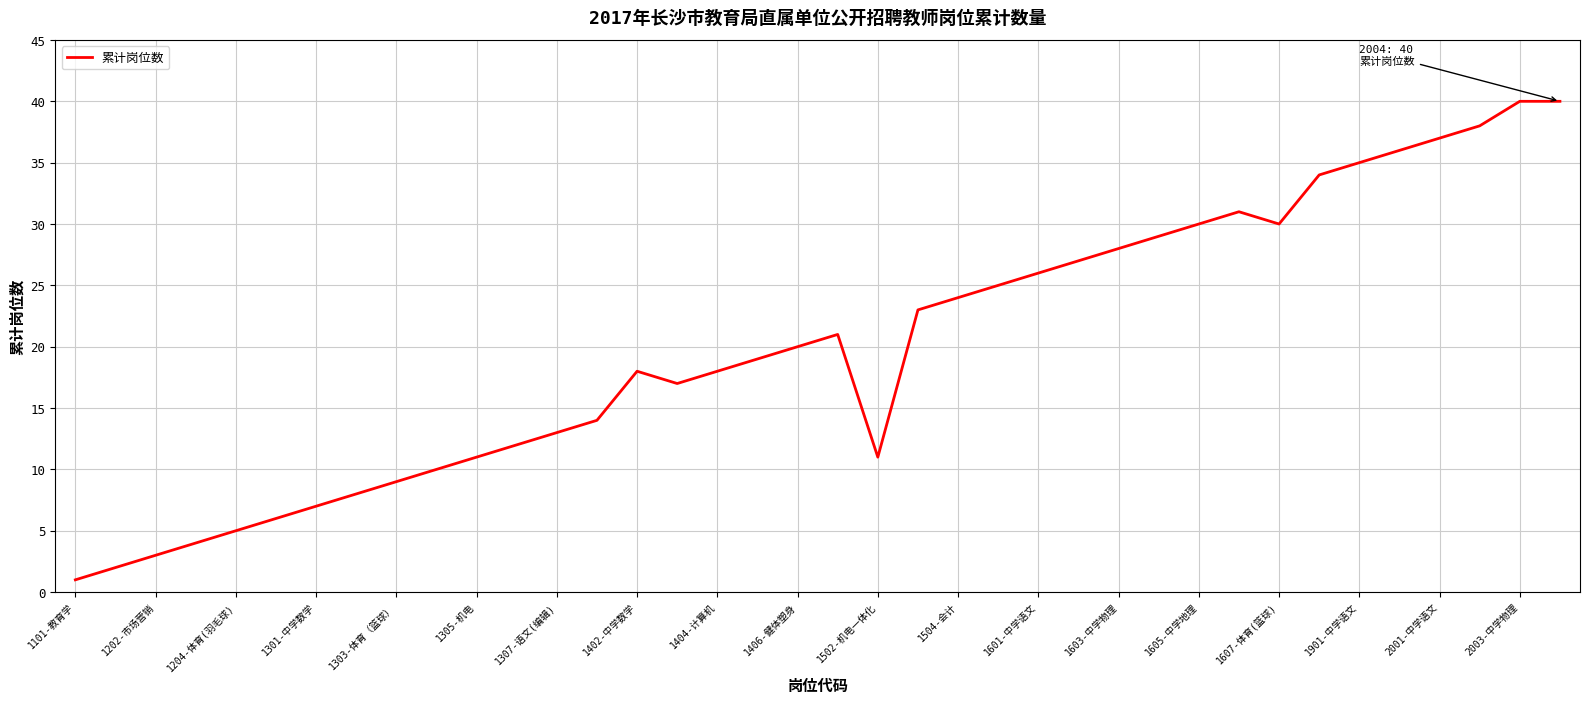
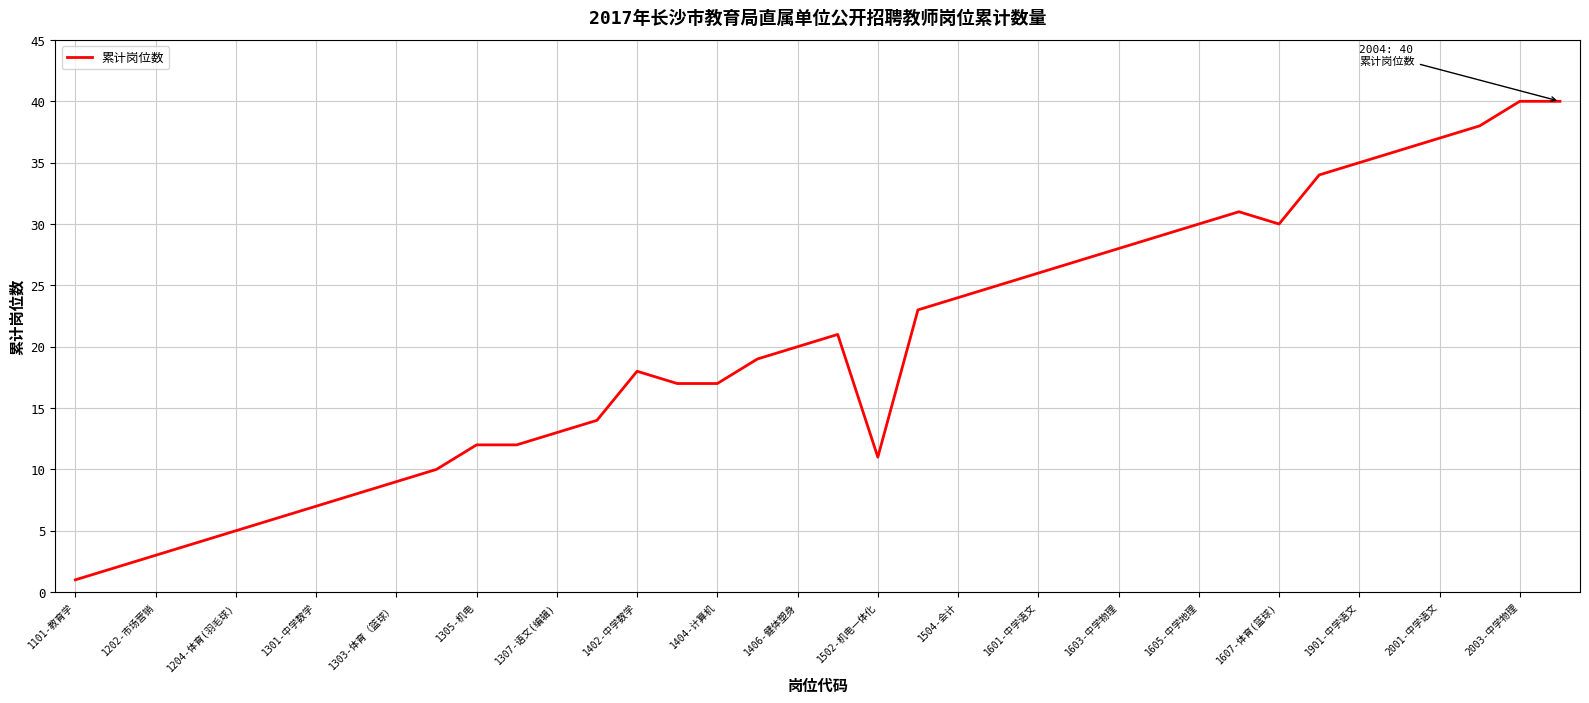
1305-机电: 11 -> 12
1404-计算机: 18 -> 17
